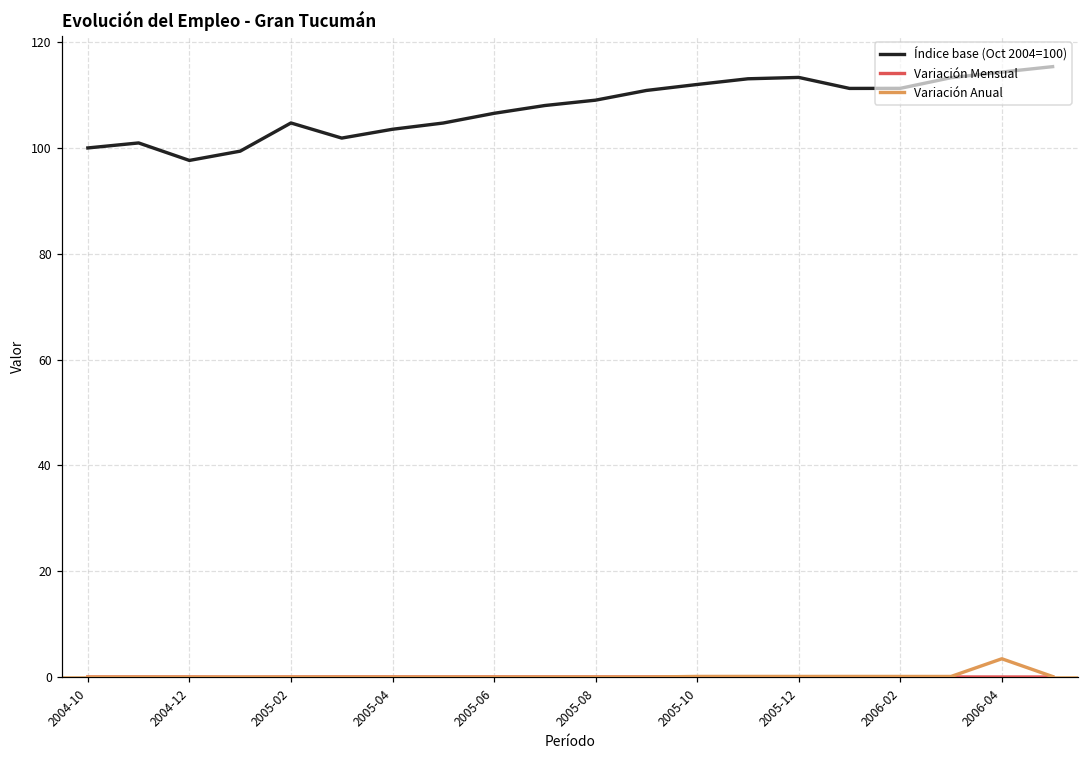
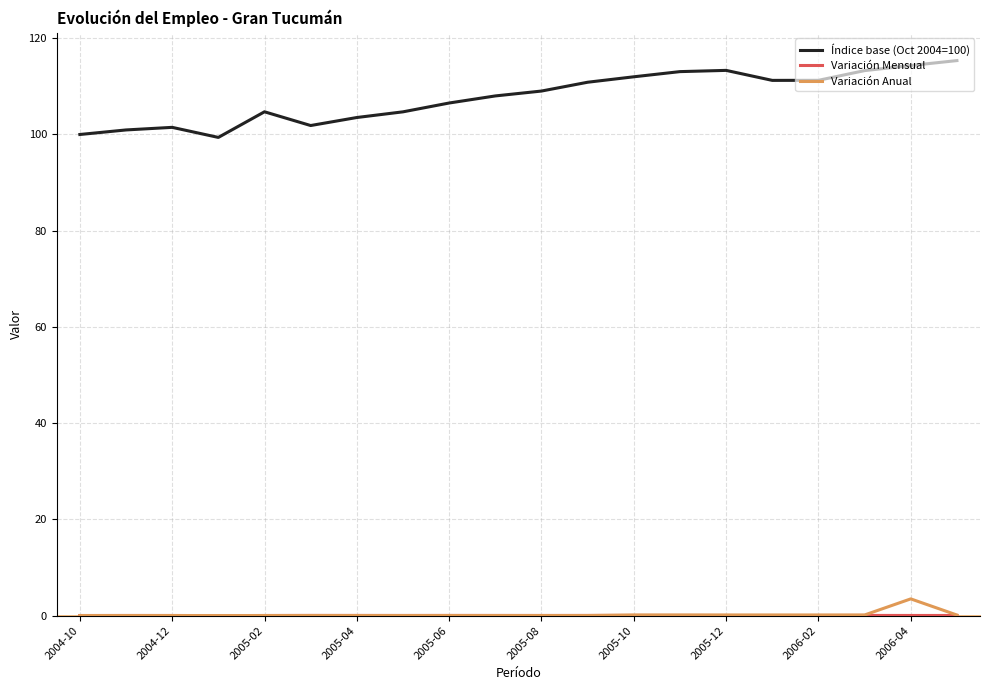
Índice base (Oct 2004=100), 2004-12: 98 -> 101
